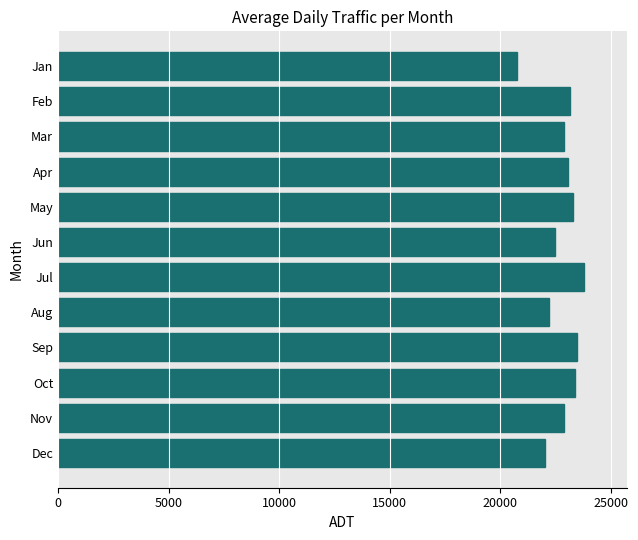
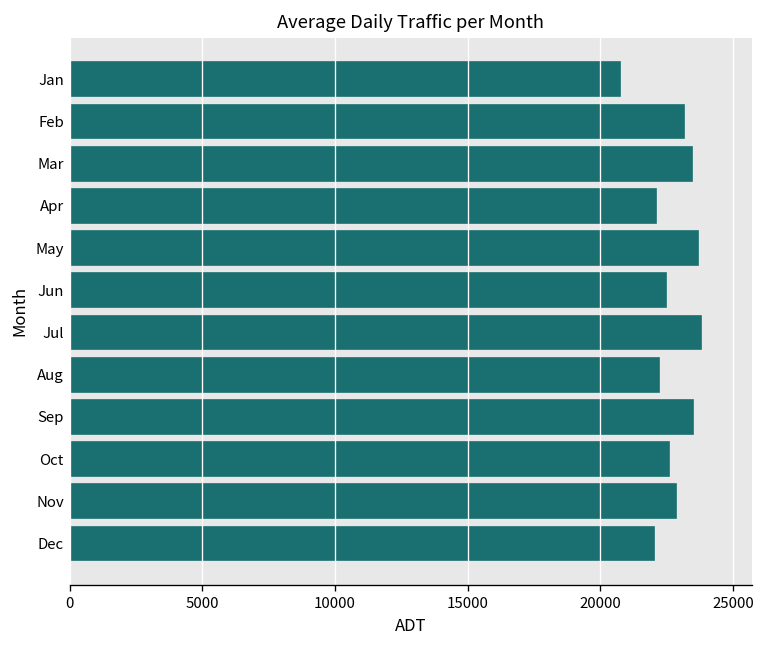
Mar: 22900 -> 23500
Apr: 23100 -> 22100
May: 23300 -> 23700
Oct: 23400 -> 22600
